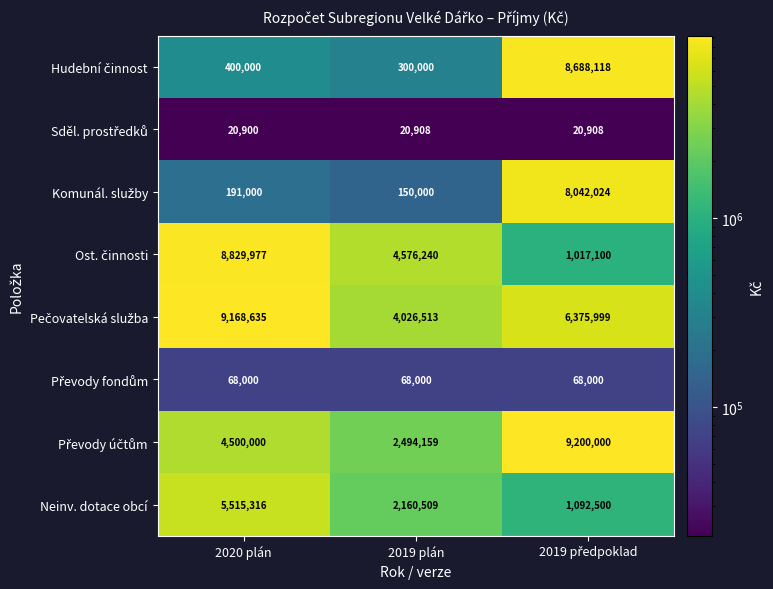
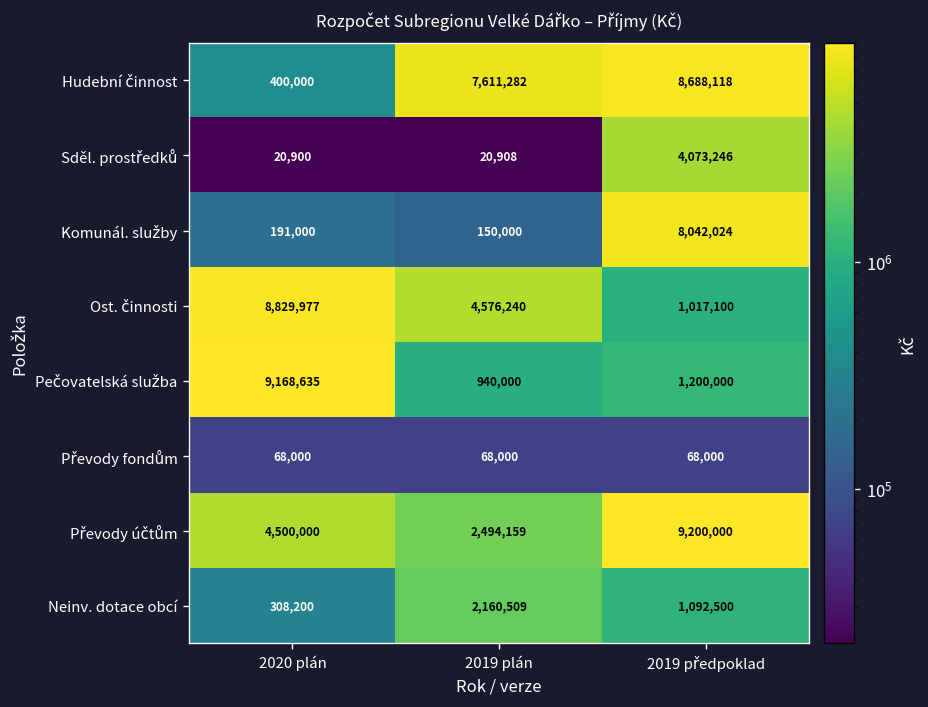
Hudební činnost, 2019 plán: 300,000 -> 7,611,282
Sděl. prostředků, 2019 předpoklad: 20,908 -> 4,073,246
Pečovatelská služba, 2019 plán: 4,026,513 -> 940,000
Pečovatelská služba, 2019 předpoklad: 6,375,999 -> 1,200,000
Neinv. dotace obcí, 2020 plán: 5,515,316 -> 308,200
